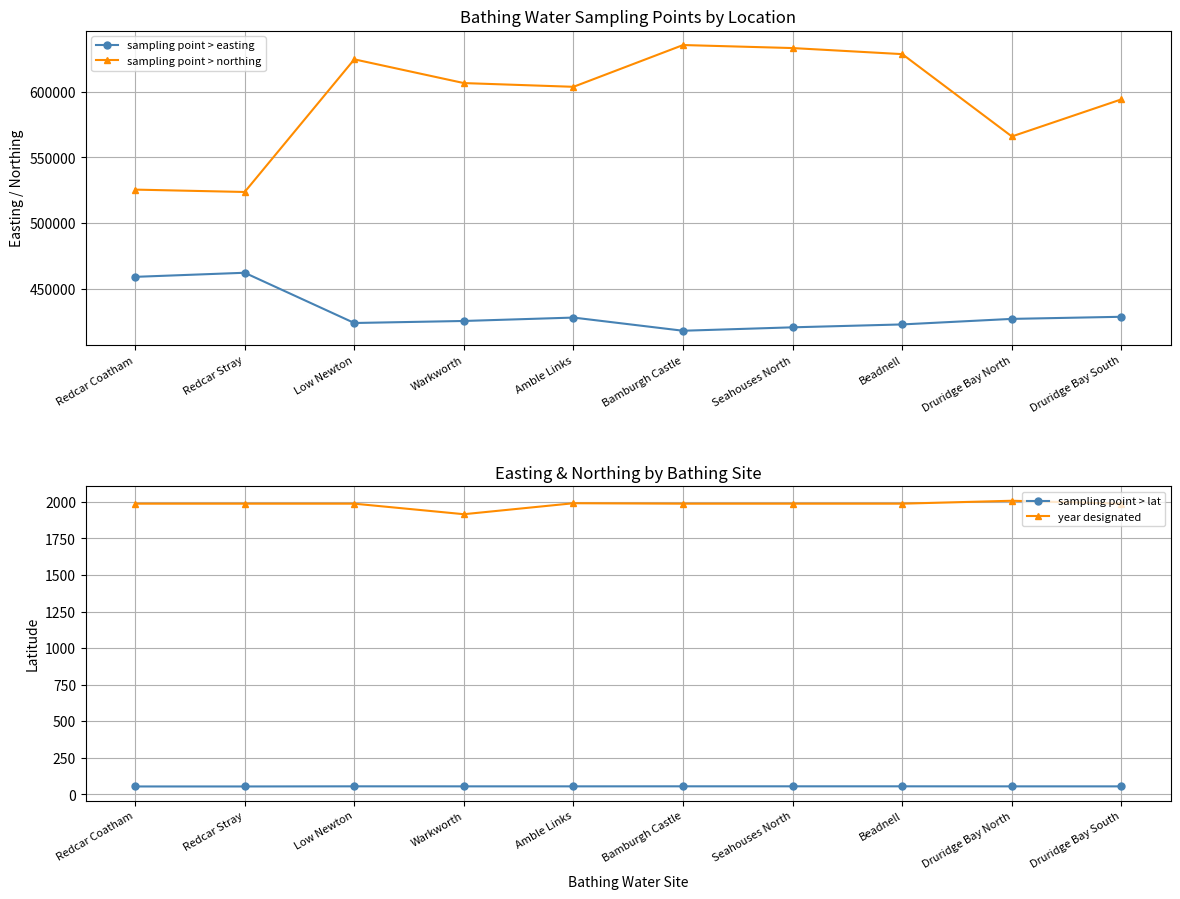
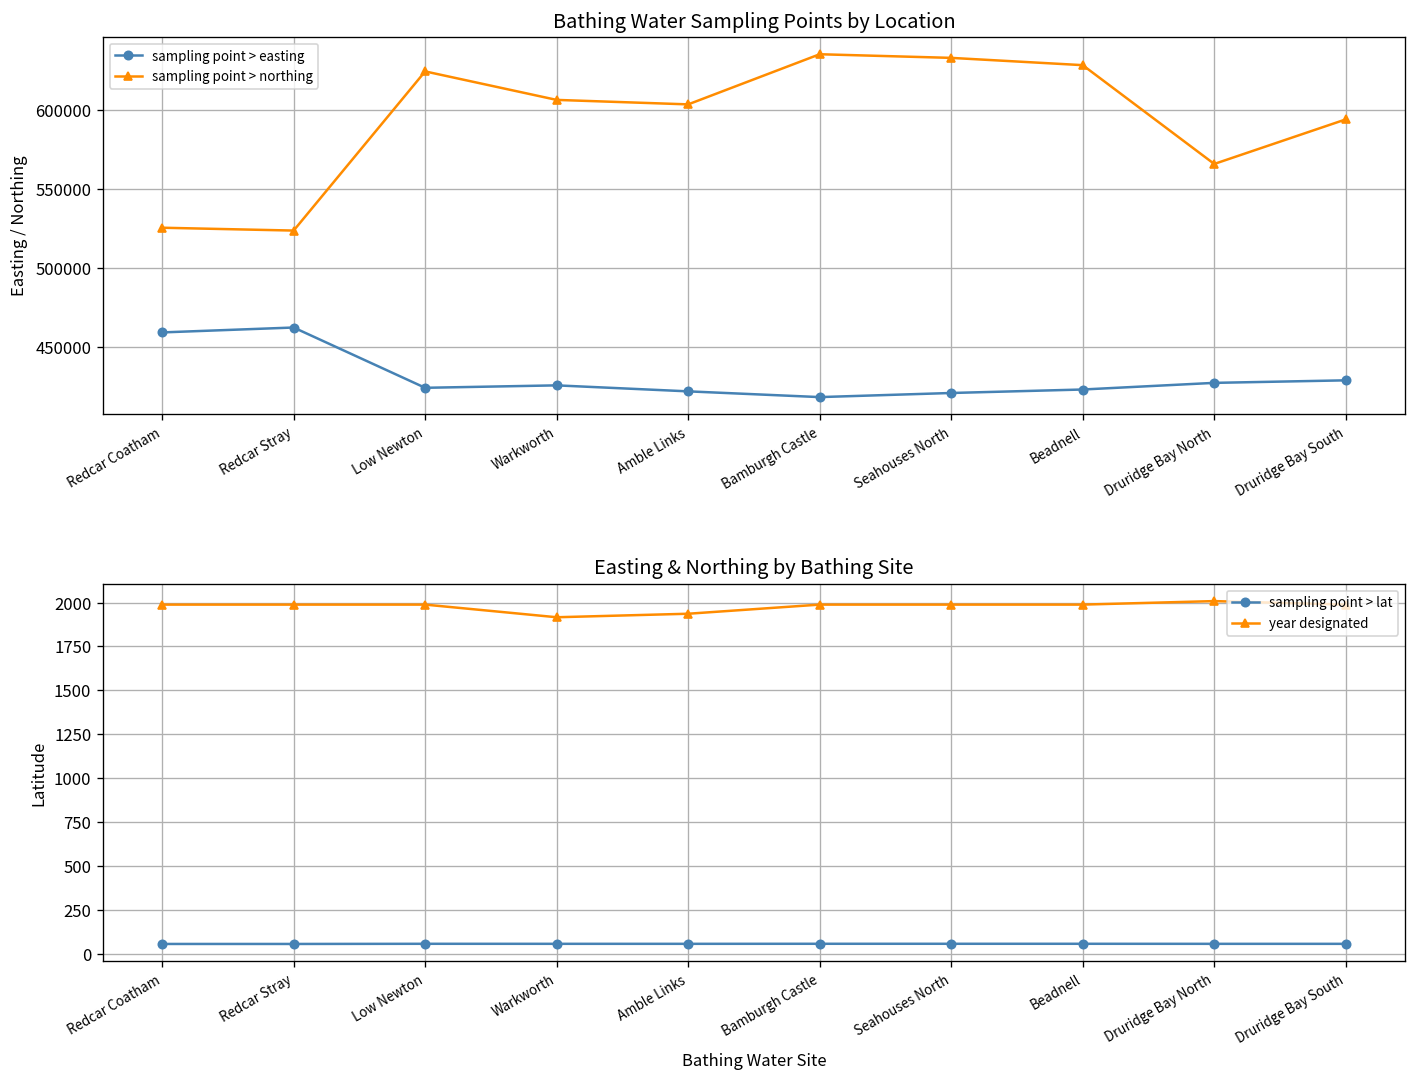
Bathing Water Sampling Points by Location, sampling point > easting, Amble Links: 429000 -> 422000
Easting & Northing by Bathing Site, year designated, Amble Links: 1990 -> 1940
